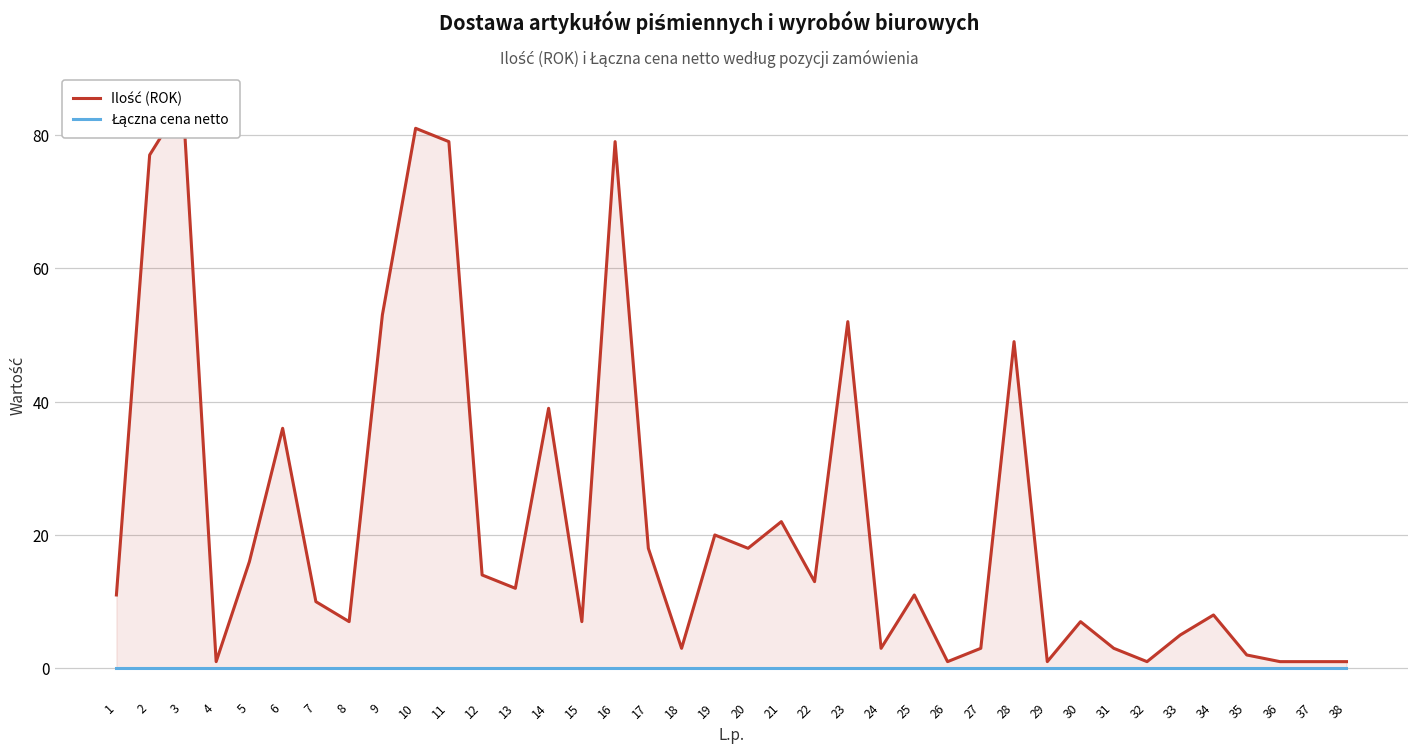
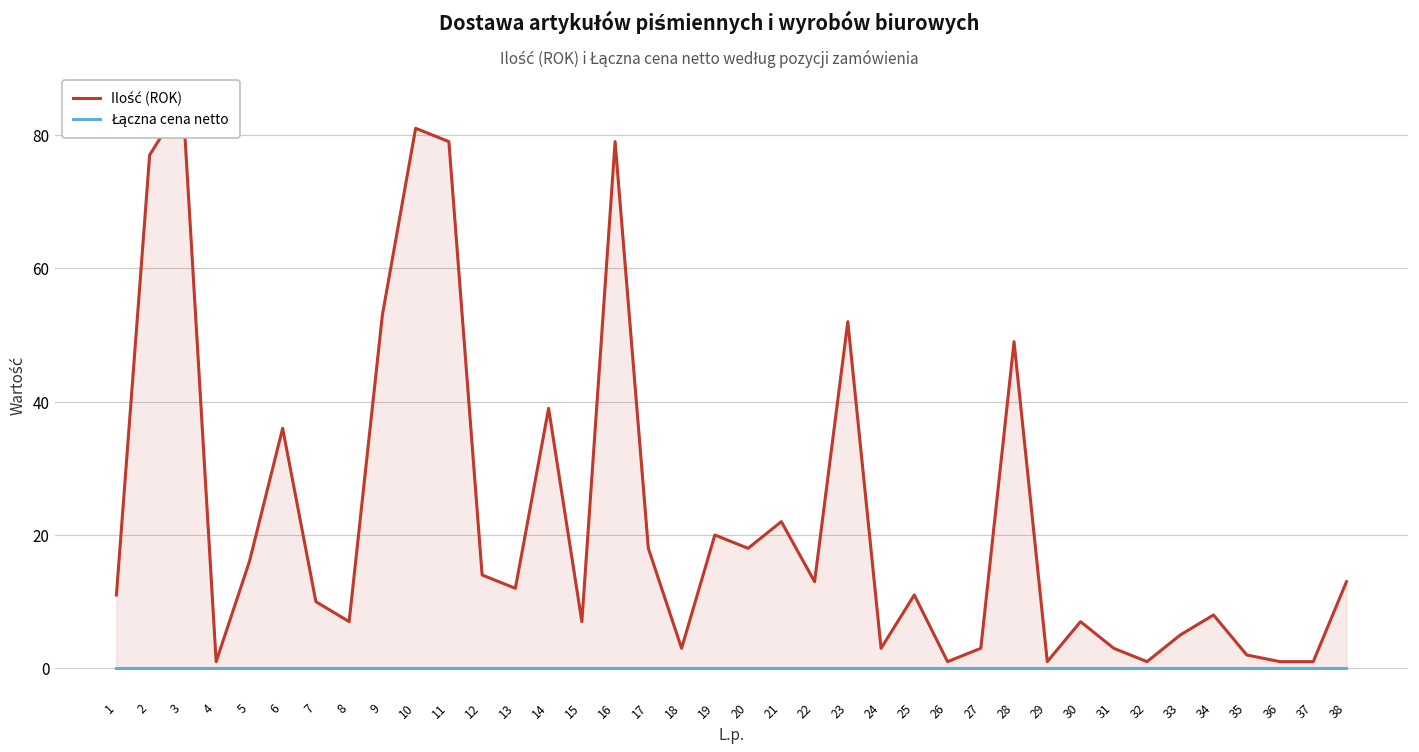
Ilość (ROK), 38: 1 -> 13
